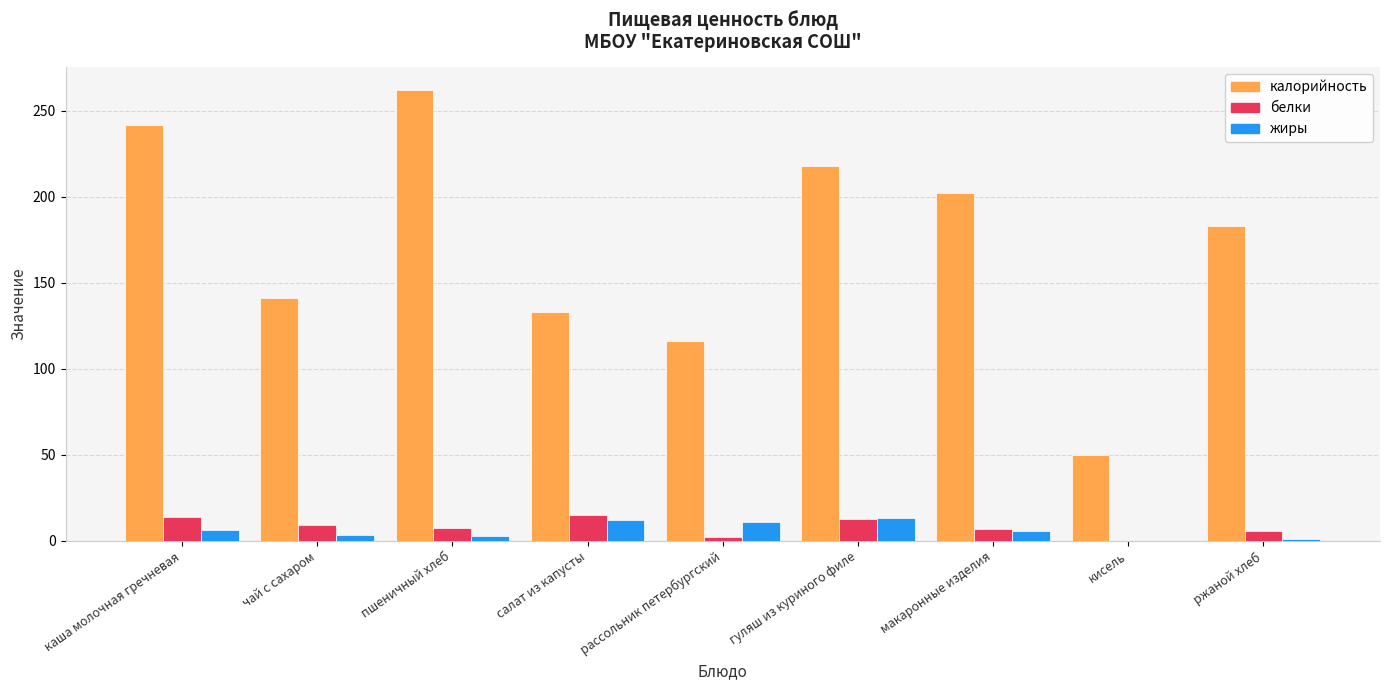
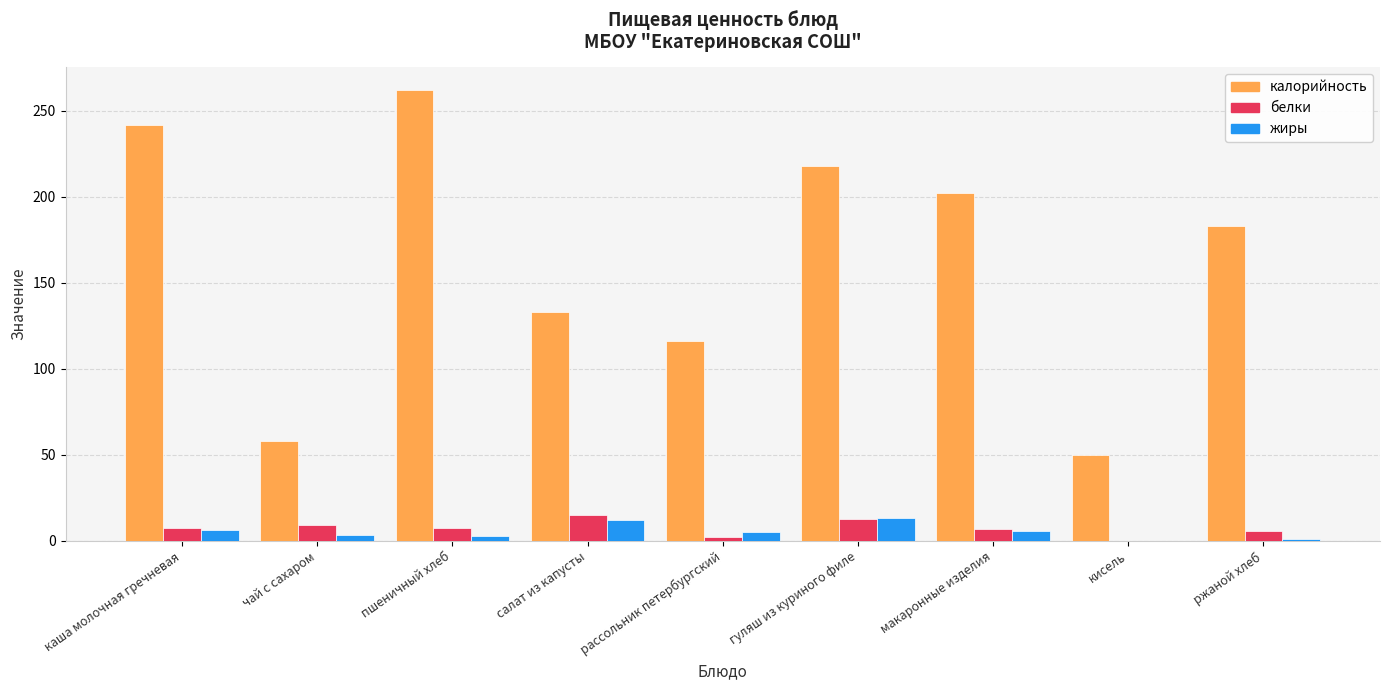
белки, каша молочная гречневая: 14 -> 7
калорийность, чай с сахаром: 141 -> 58
жиры, рассольник петербургский: 11 -> 5
